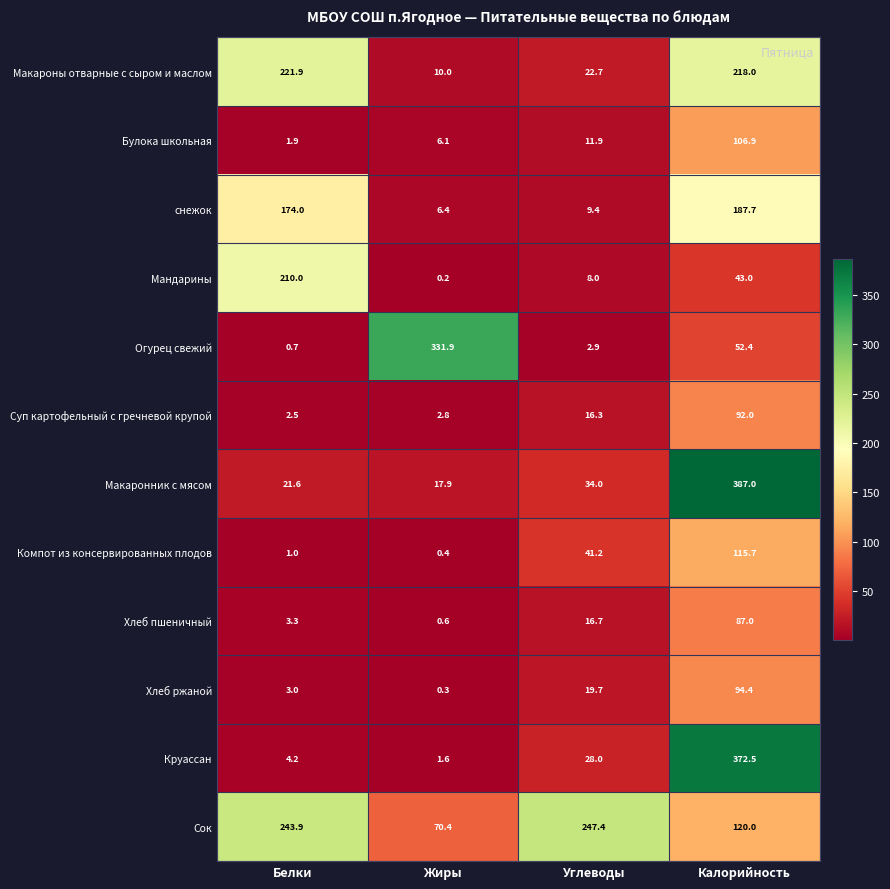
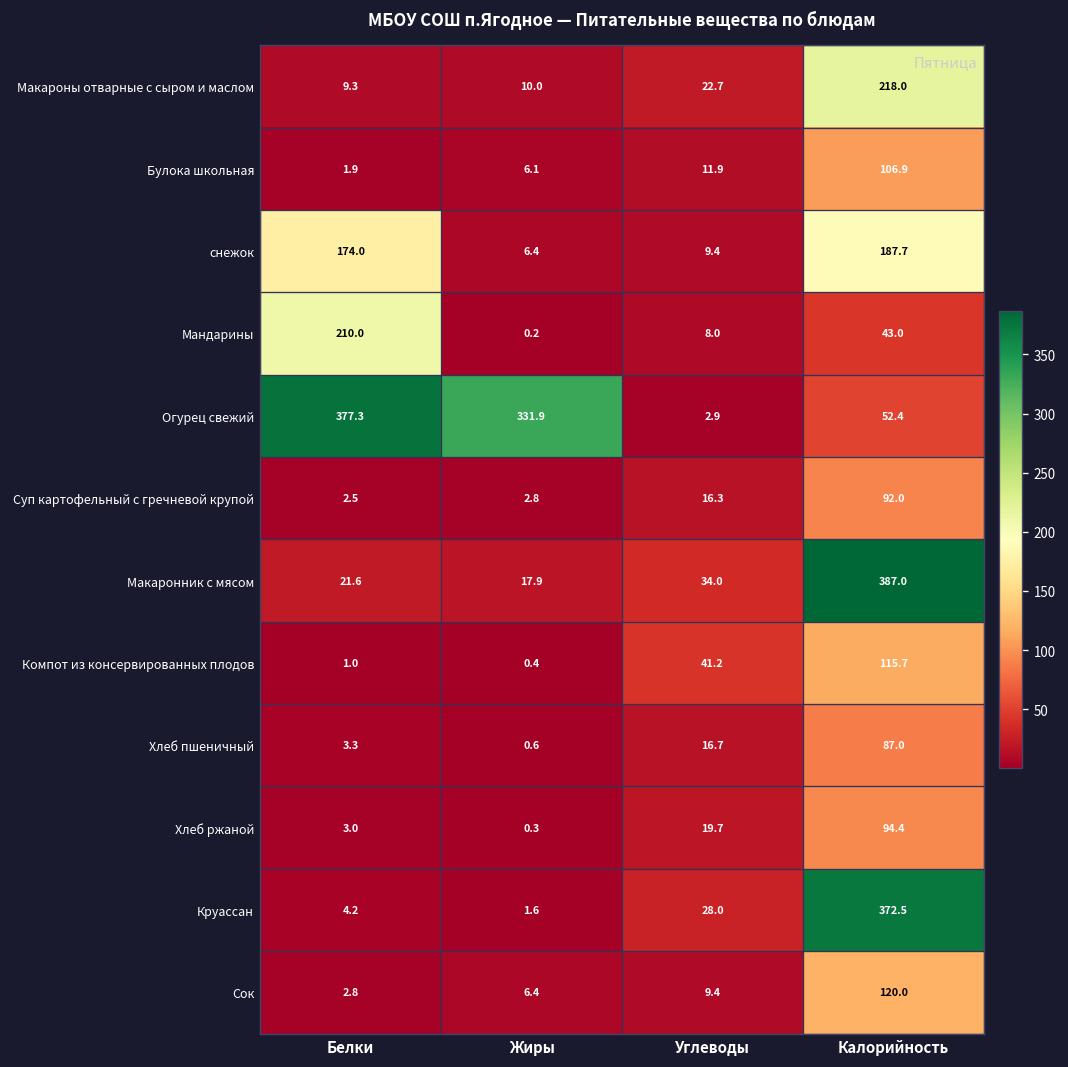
Макароны отварные с сыром и маслом, Белки: 221.9 -> 9.3
Огурец свежий, Белки: 0.7 -> 377.3
Сок, Белки: 243.9 -> 2.8
Сок, Жиры: 70.4 -> 6.4
Сок, Углеводы: 247.4 -> 9.4
